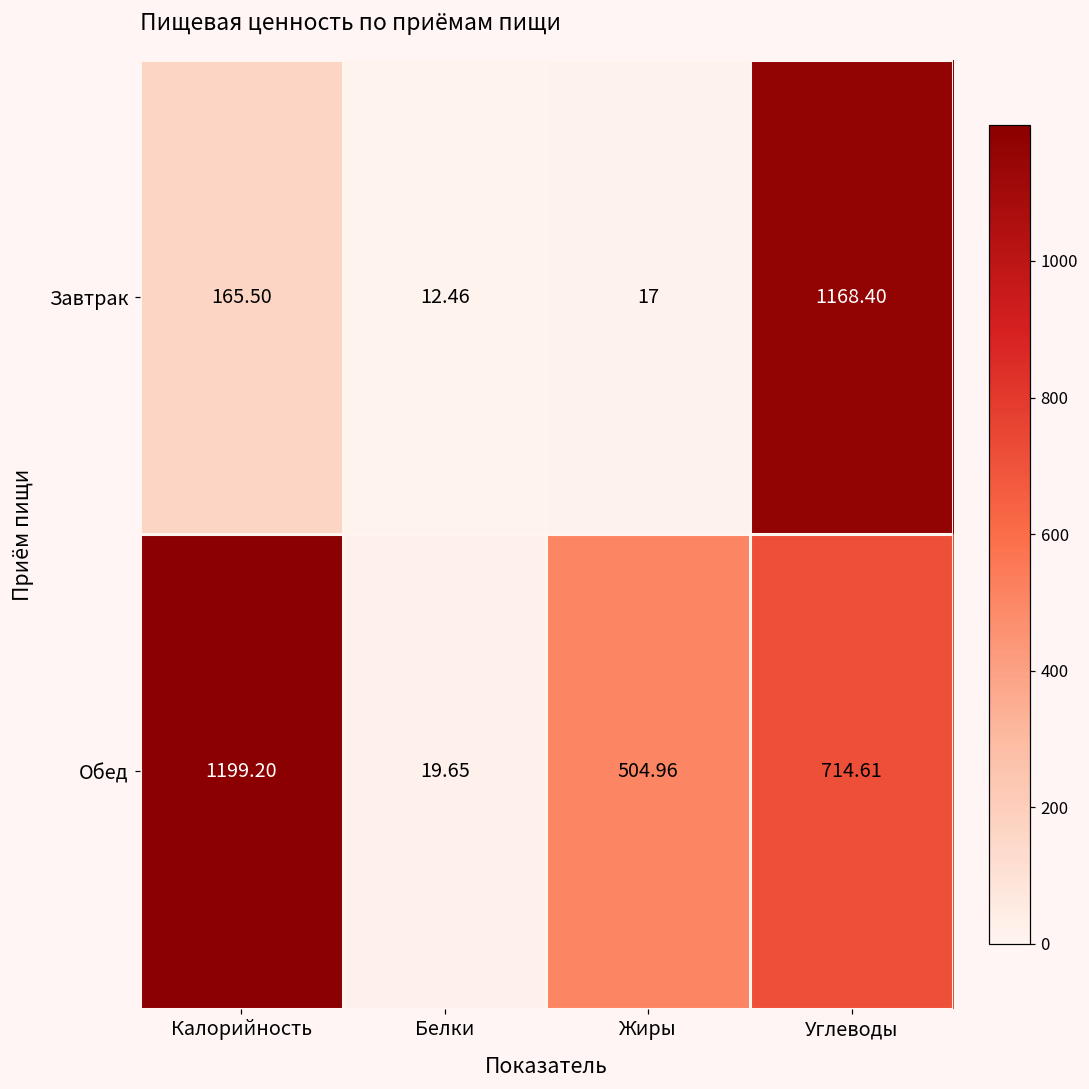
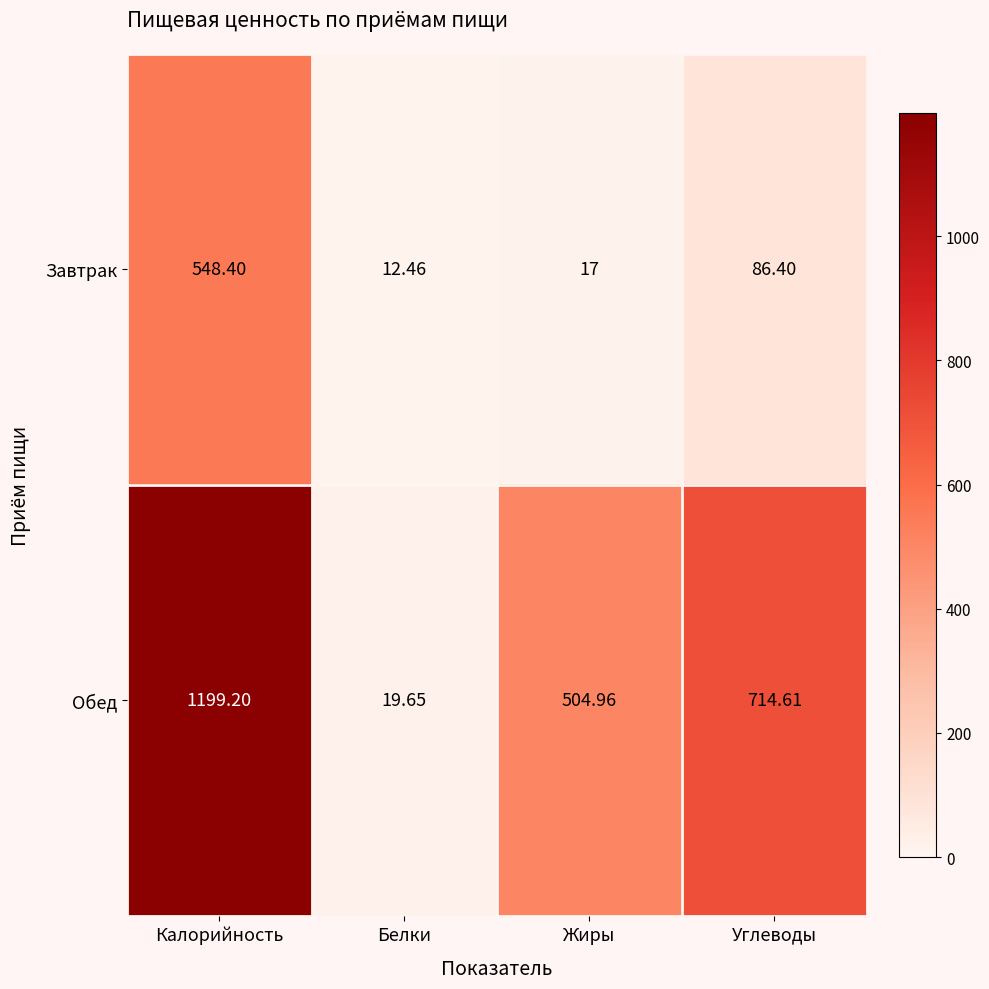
Завтрак, Калорийность: 165.50 -> 548.40
Завтрак, Углеводы: 1168.40 -> 86.40
